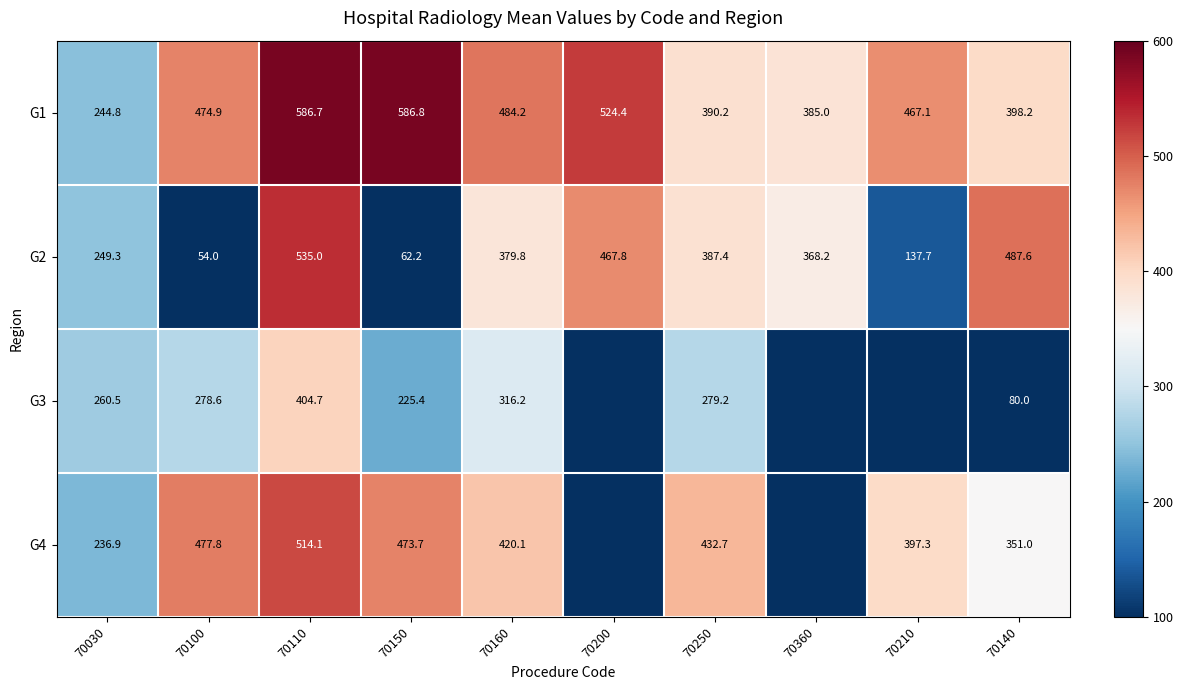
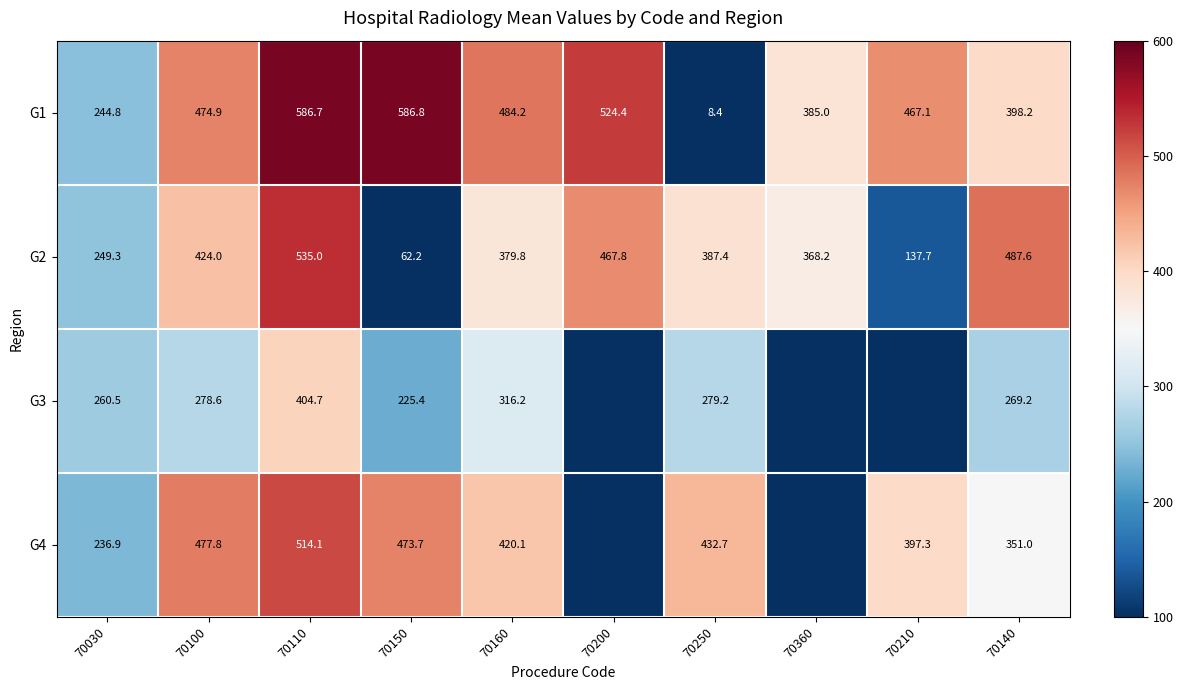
G1, 70250: 390.2 -> 8.4
G2, 70100: 54.0 -> 424.0
G3, 70140: 80.0 -> 269.2
